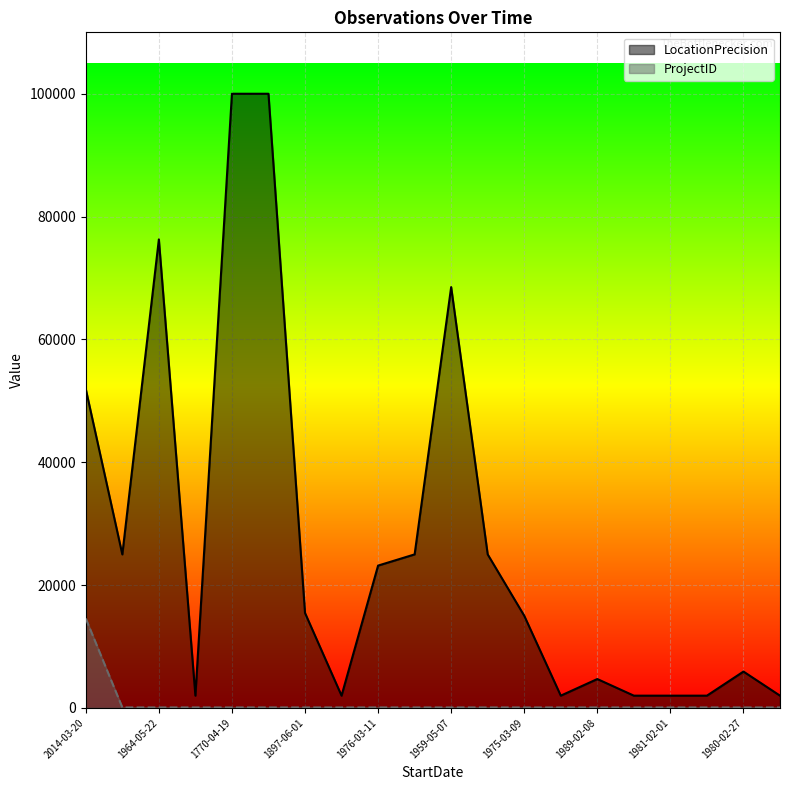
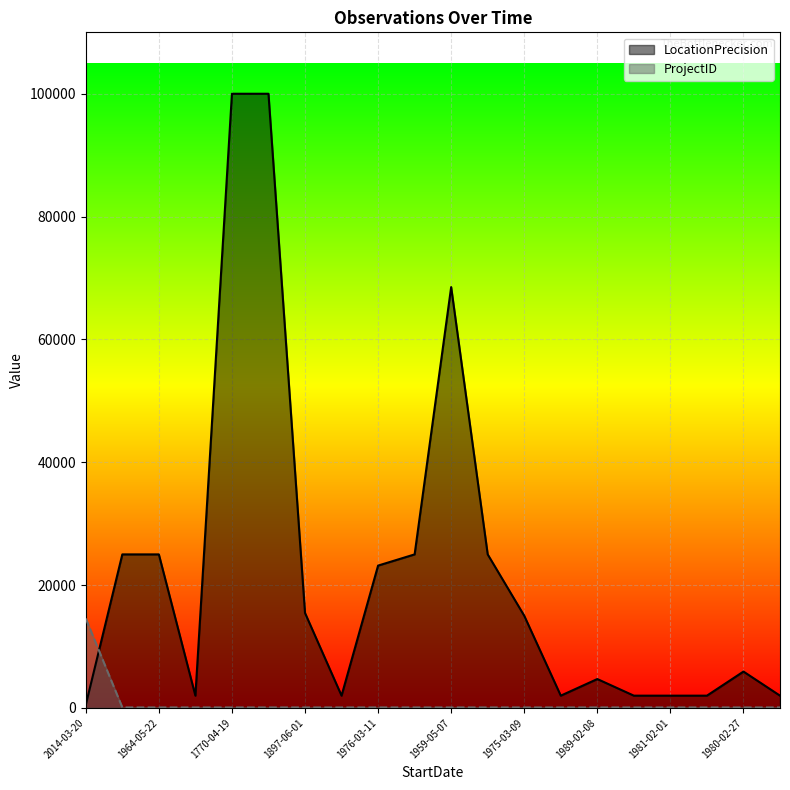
LocationPrecision, 2014-03-20: 52000 -> 1000
LocationPrecision, 1964-05-22: 76000 -> 25000
